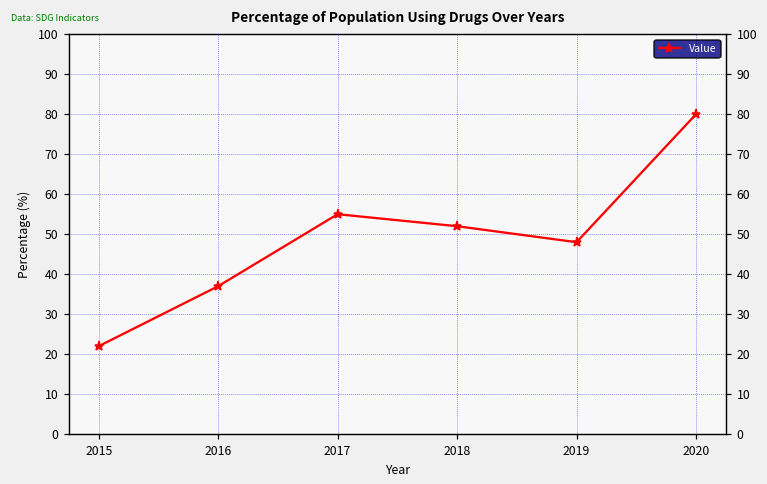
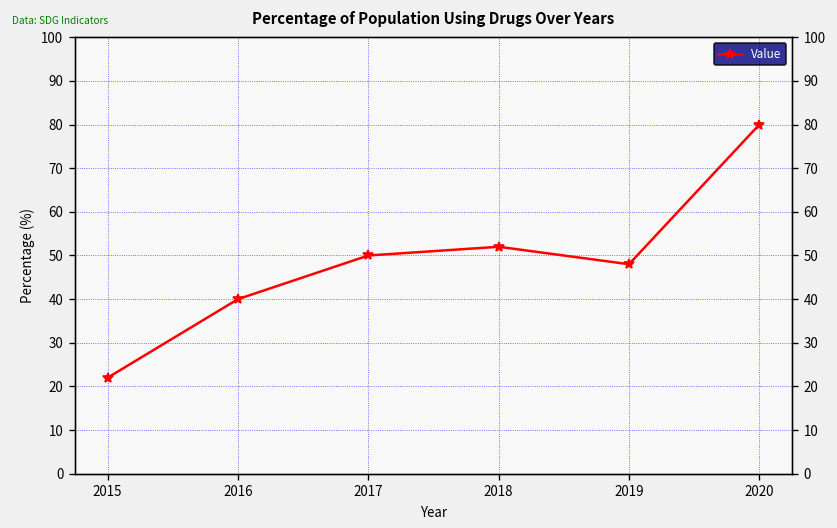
2016: 37 -> 40
2017: 55 -> 50
